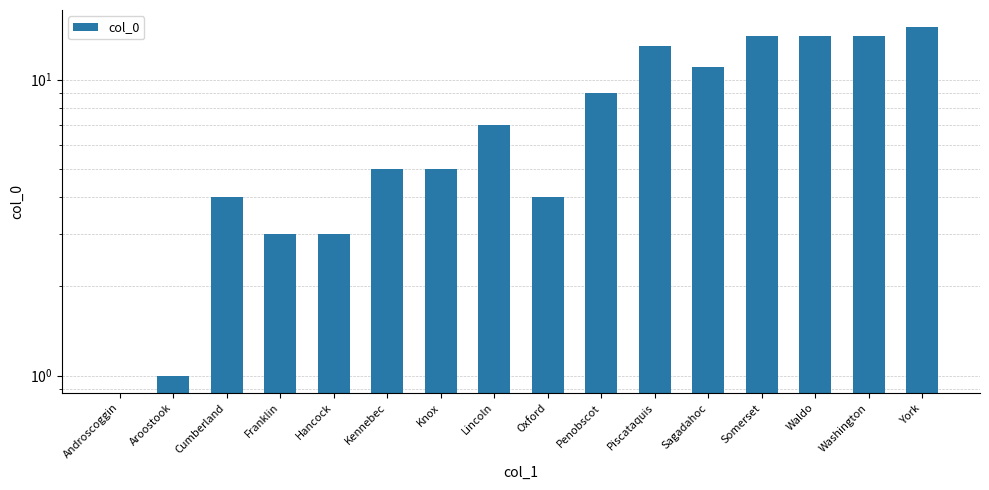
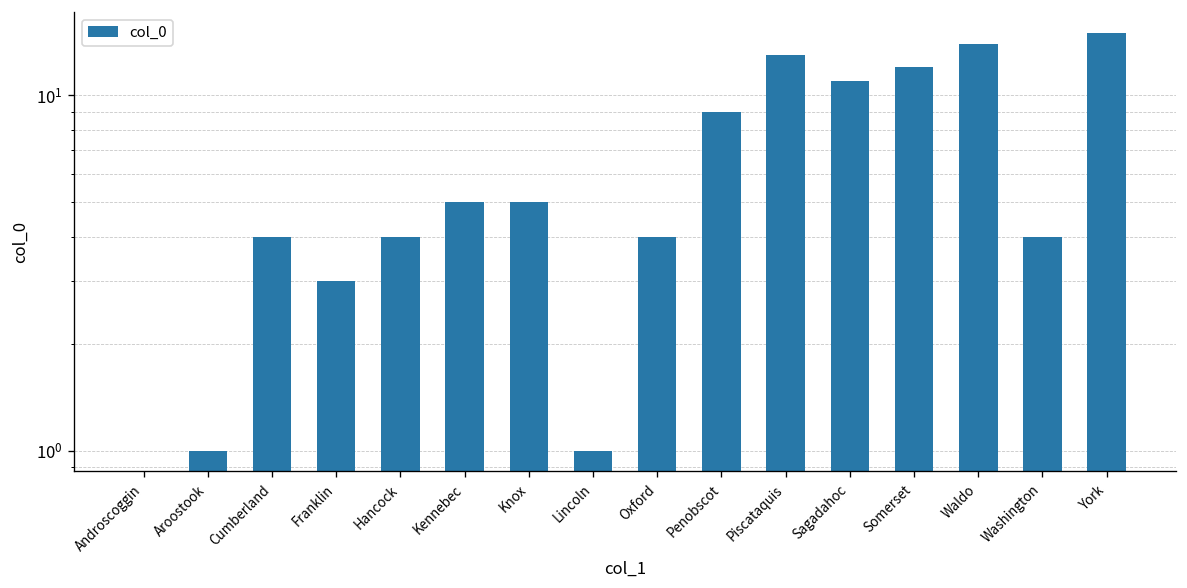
Hancock: 3 -> 4
Lincoln: 7 -> 1
Somerset: 14 -> 12
Washington: 14 -> 4
